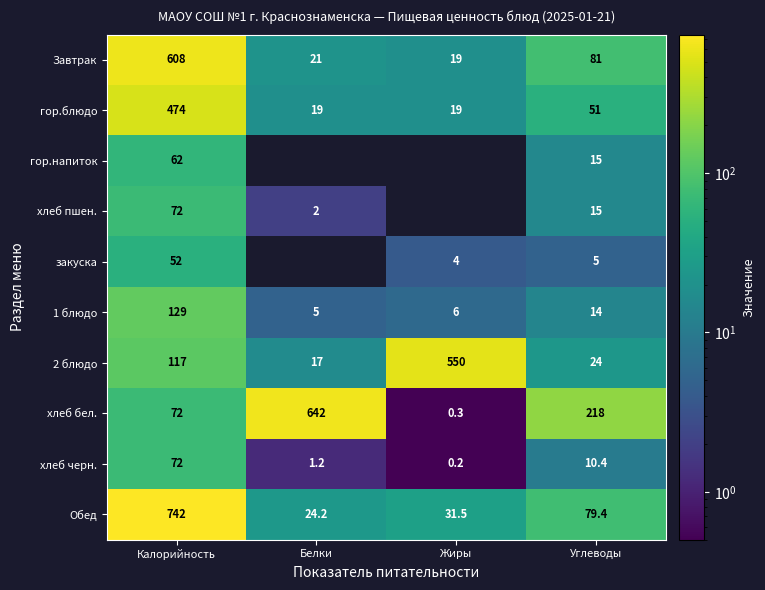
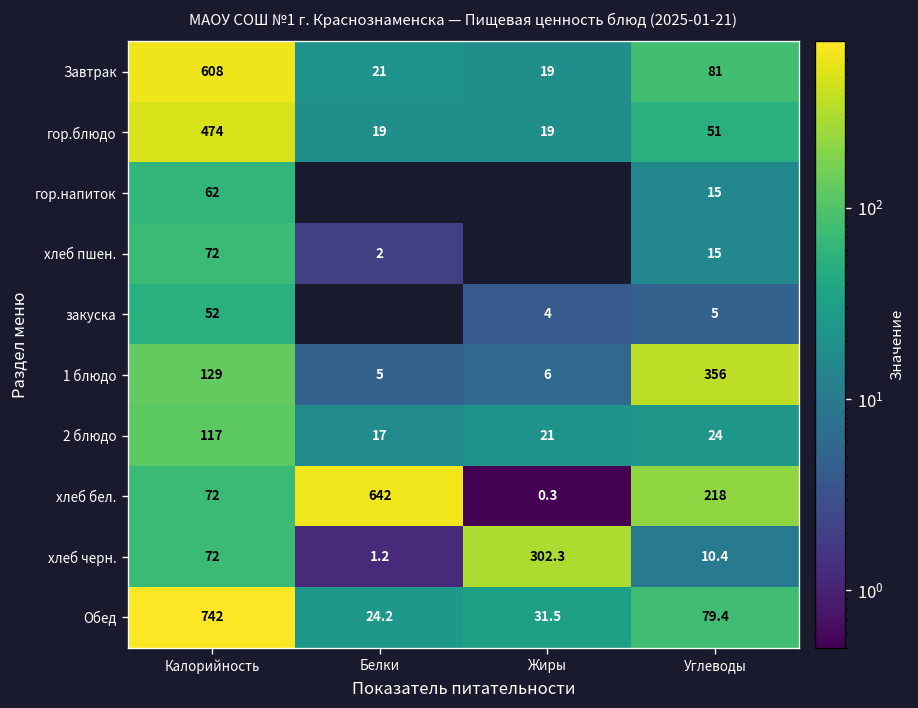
1 блюдо, Углеводы: 14 -> 356
2 блюдо, Жиры: 550 -> 21
хлеб черн., Жиры: 0.2 -> 302.3
